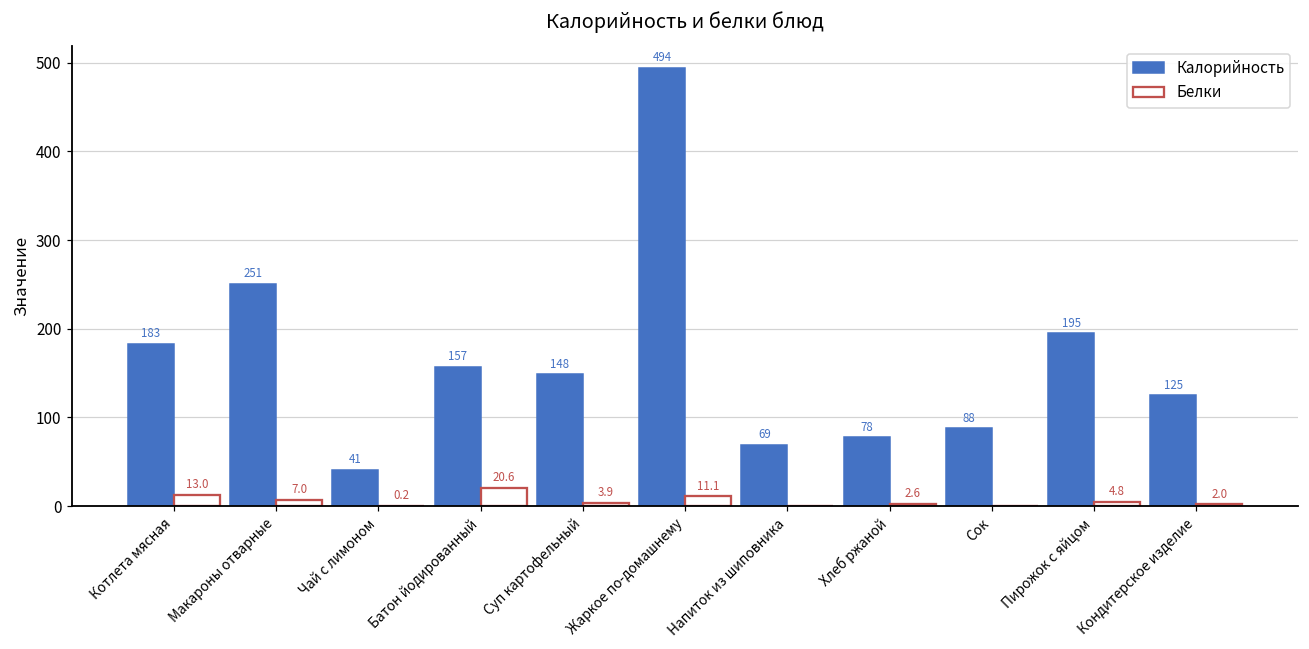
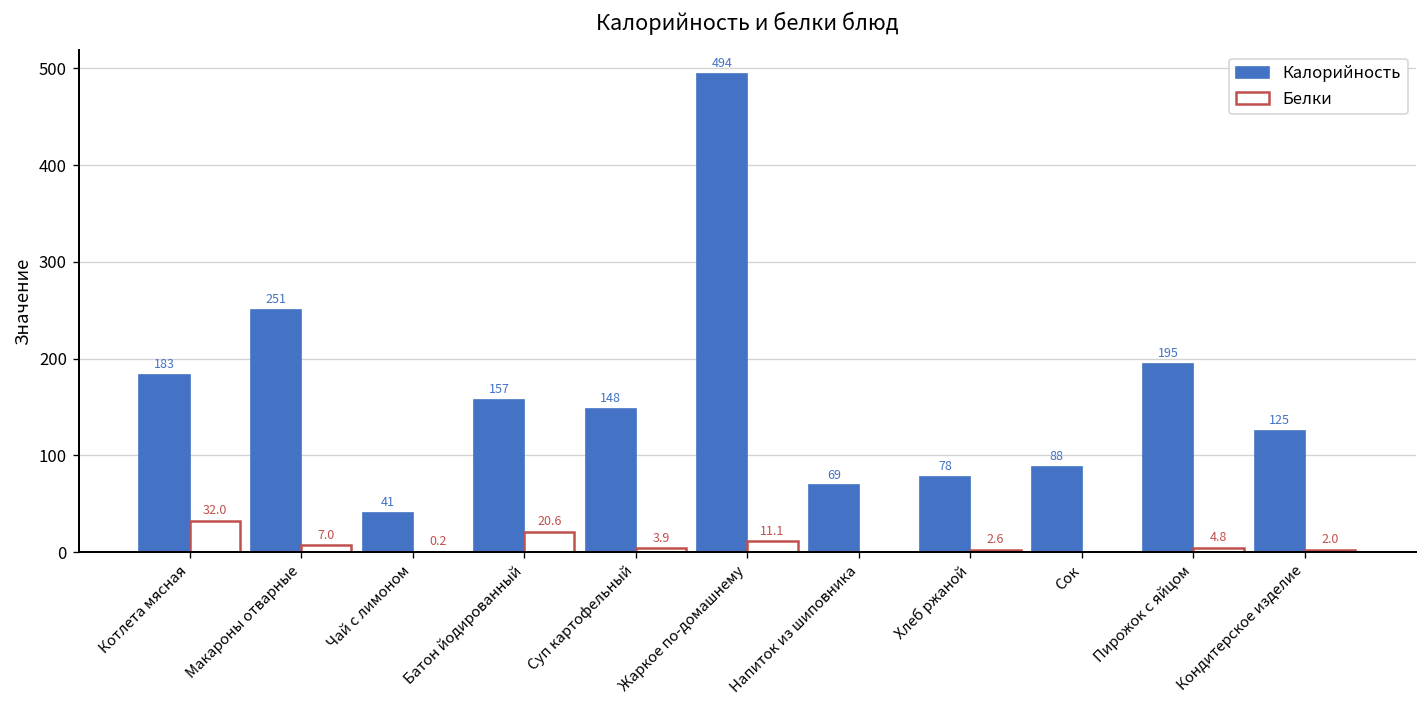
Белки, Котлета мясная: 13.0 -> 32.0
